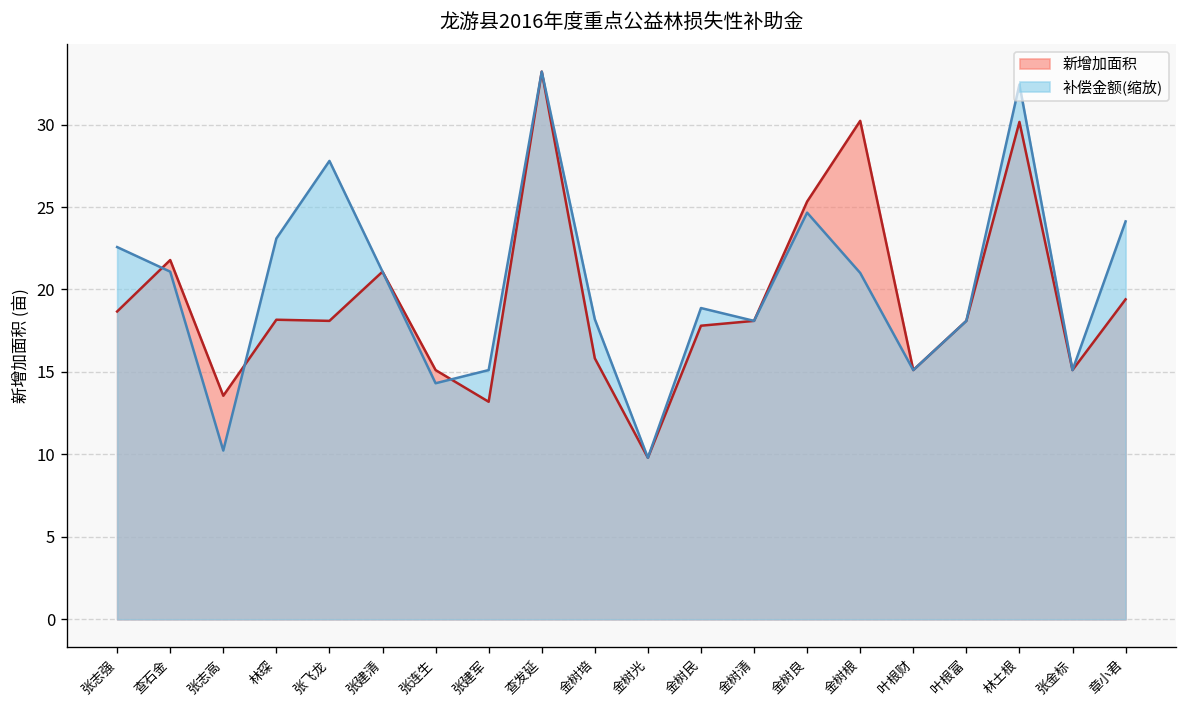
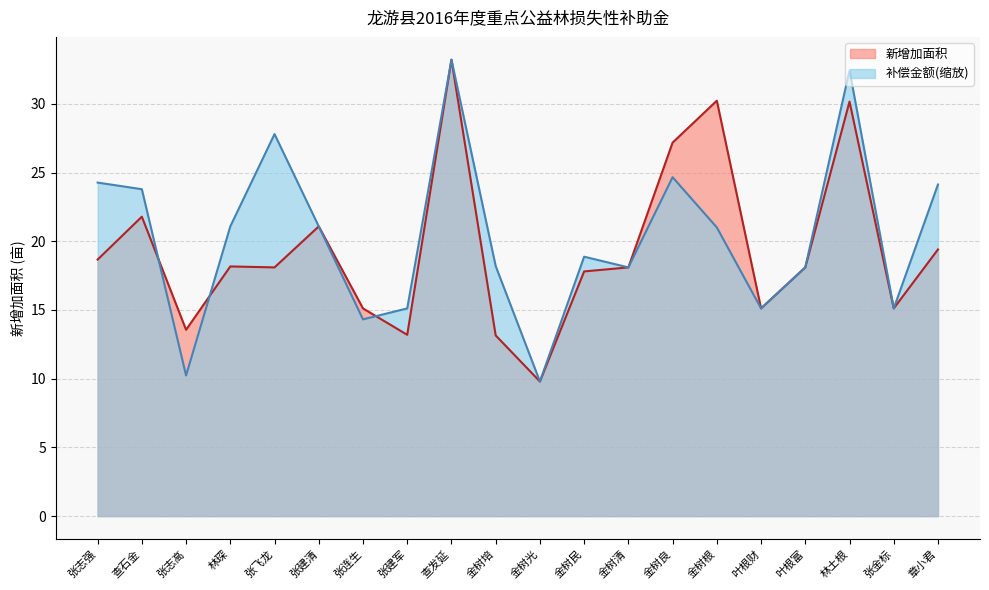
补偿金额(缩放), 张志强: 22.6 -> 24.3
补偿金额(缩放), 查石金: 21.1 -> 23.8
补偿金额(缩放), 林琛: 23.1 -> 21.1
新增加面积, 金树培: 15.8 -> 13.1
新增加面积, 金树良: 25.3 -> 27.2
